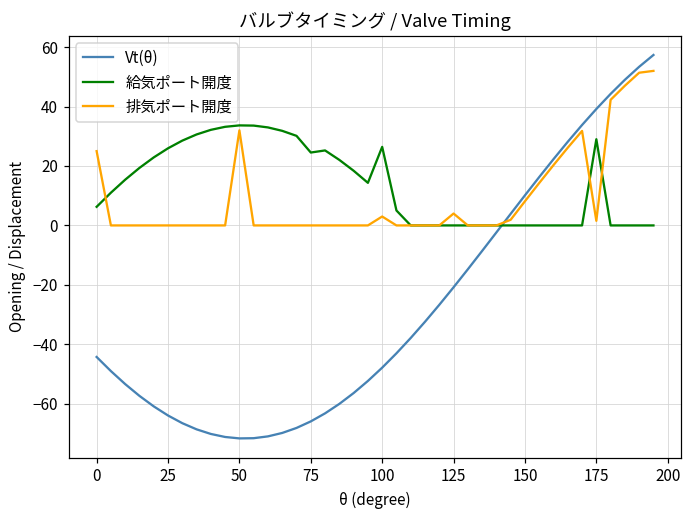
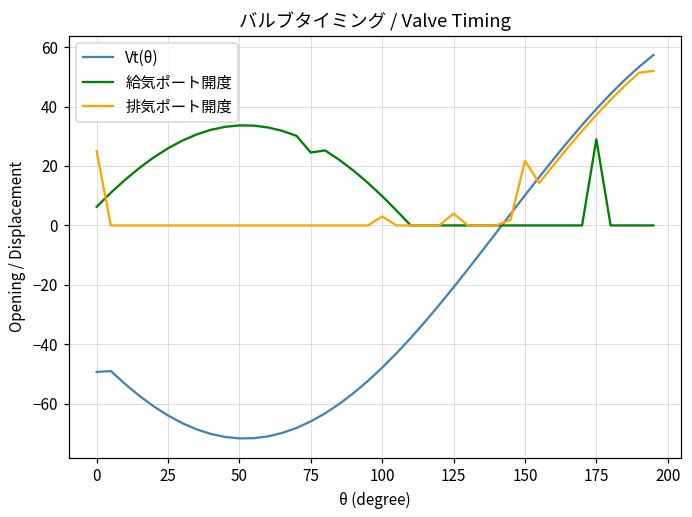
Vt(θ), 0: -44 -> -49
排気ポート開度, 50: 32 -> 0
給気ポート開度, 100: 26 -> 10
排気ポート開度, 150: 8 -> 22
排気ポート開度, 175: 2 -> 37
